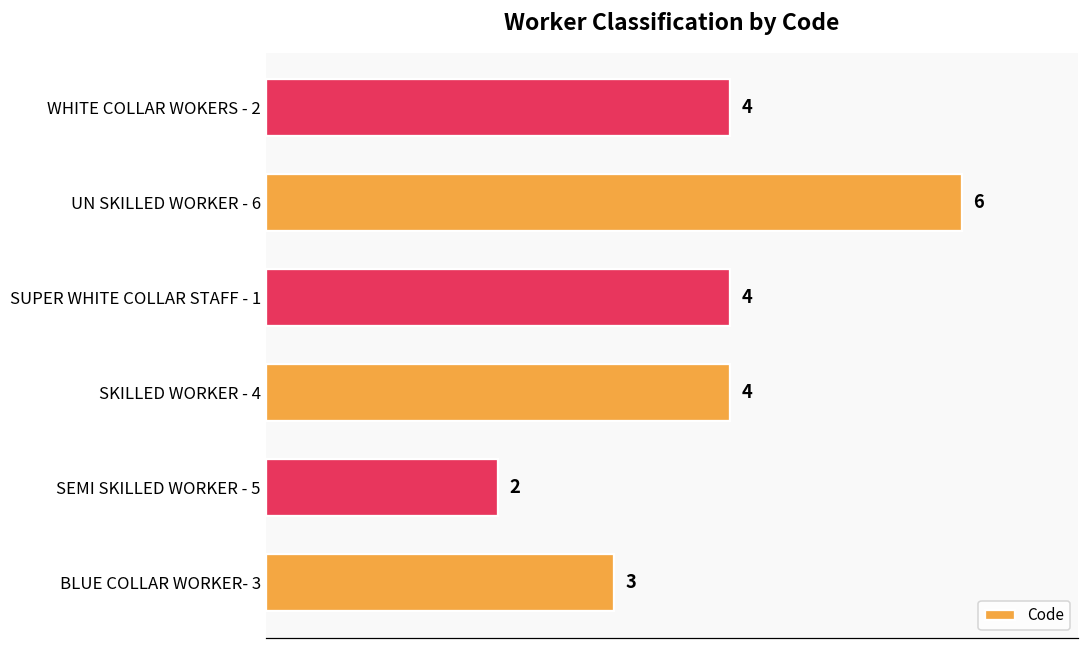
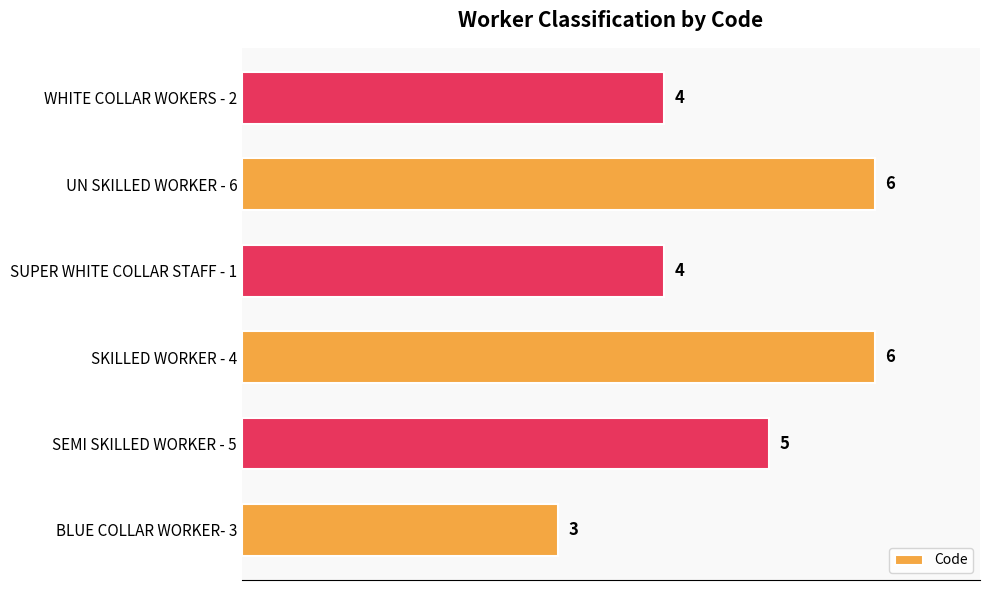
SKILLED WORKER - 4: 4 -> 6
SEMI SKILLED WORKER - 5: 2 -> 5
